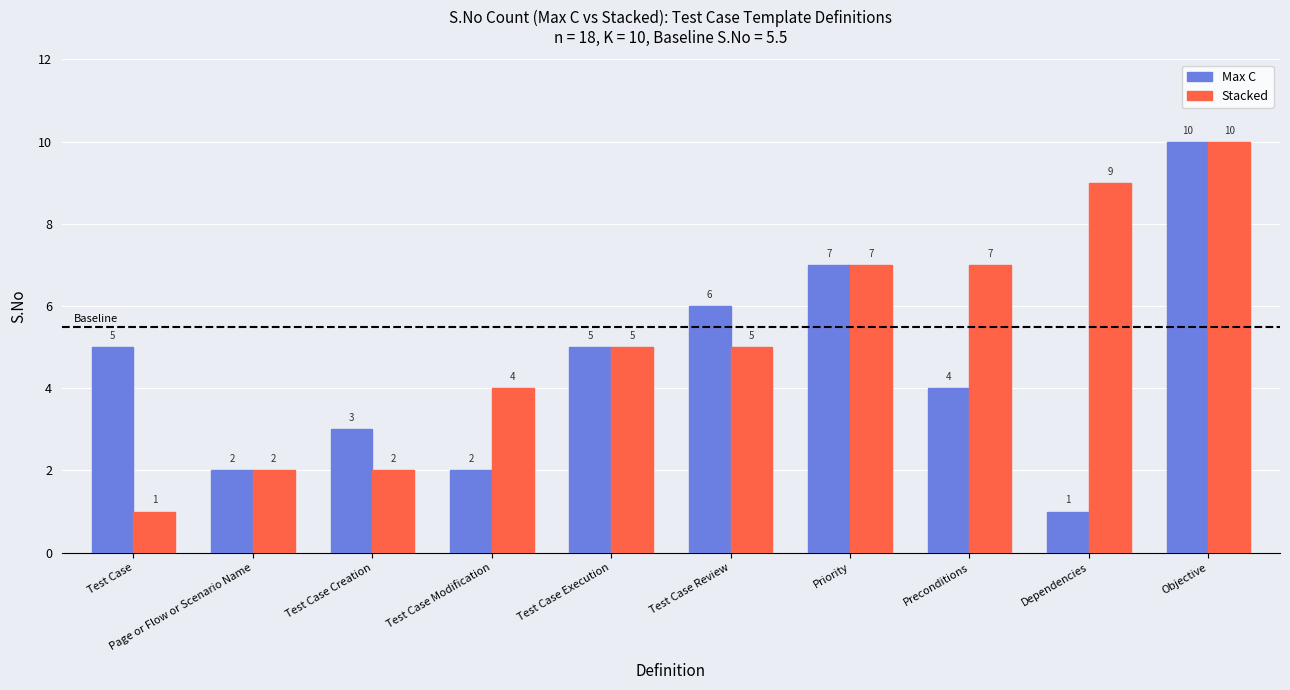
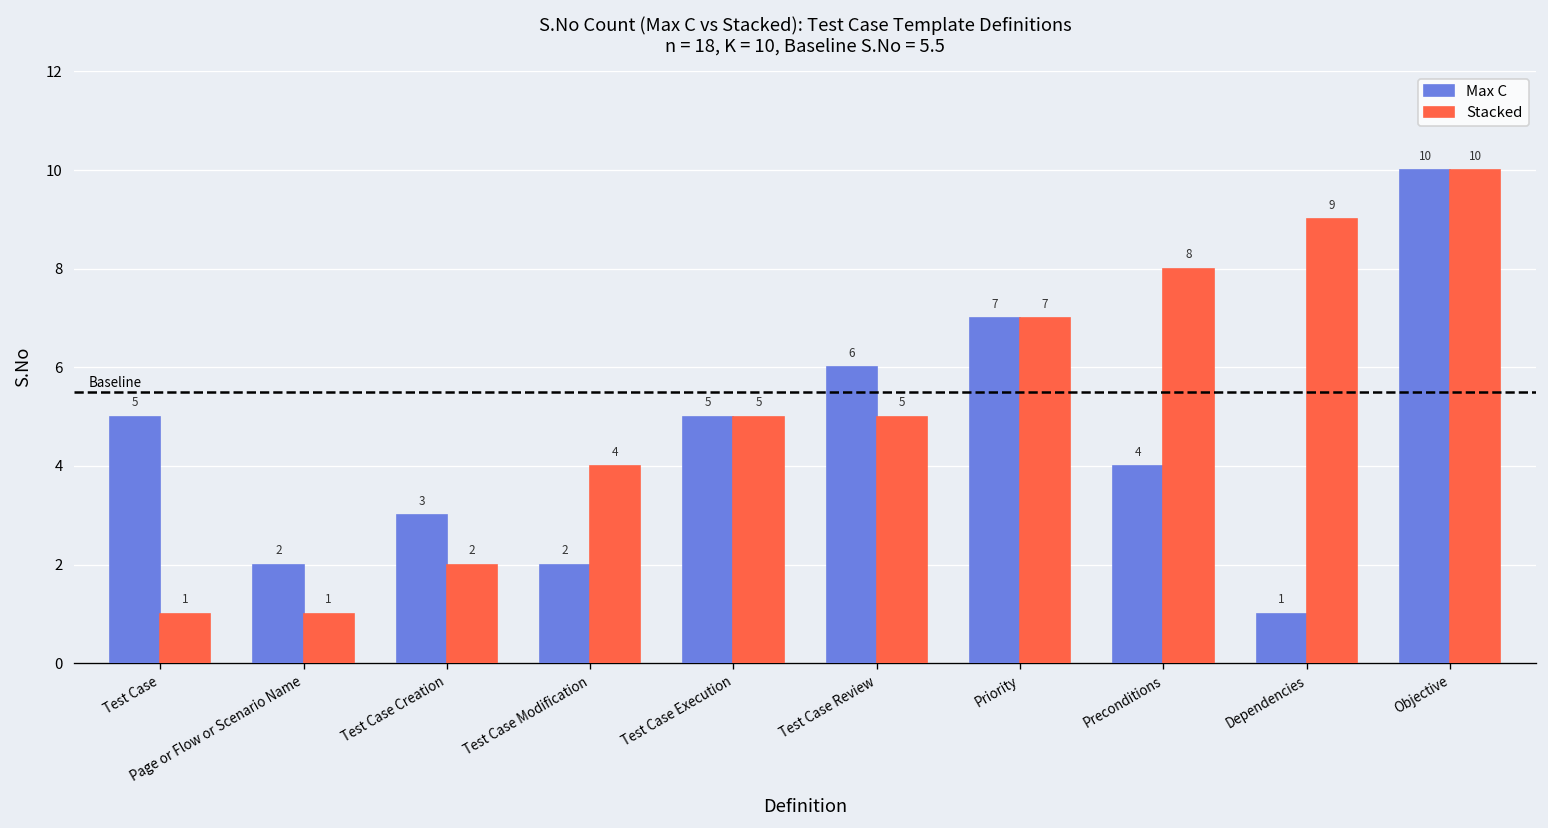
Stacked, Page or Flow or Scenario Name: 2 -> 1
Stacked, Preconditions: 7 -> 8
